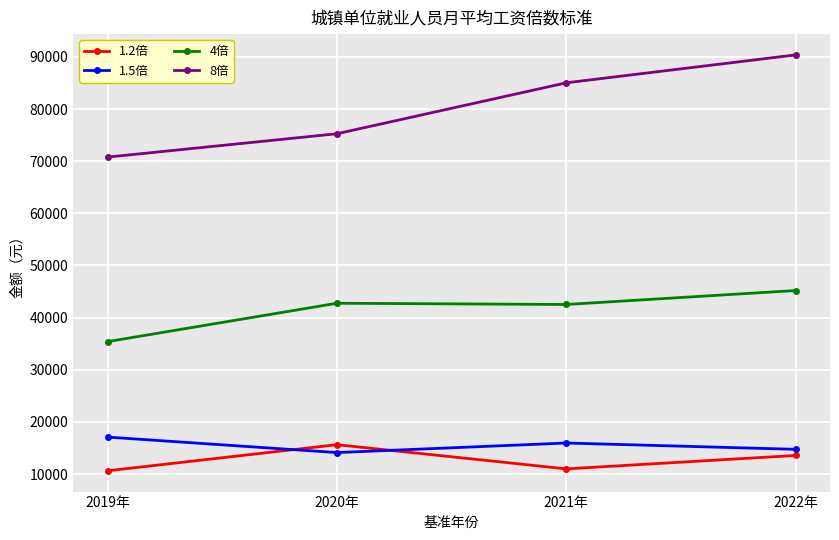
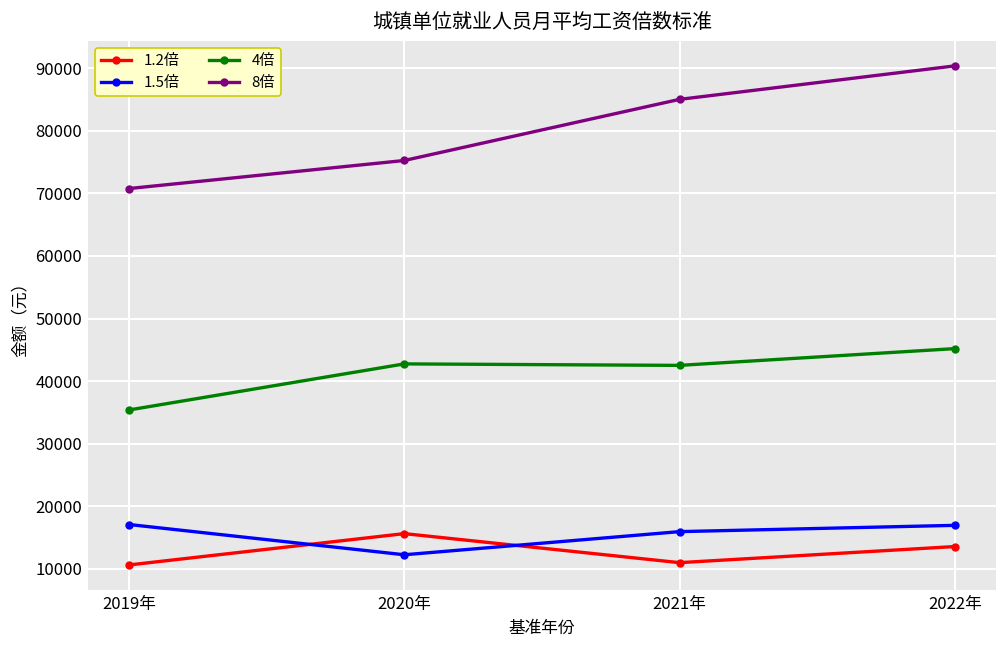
1.5倍, 2020年: 14000 -> 12000
1.5倍, 2022年: 15000 -> 17000
